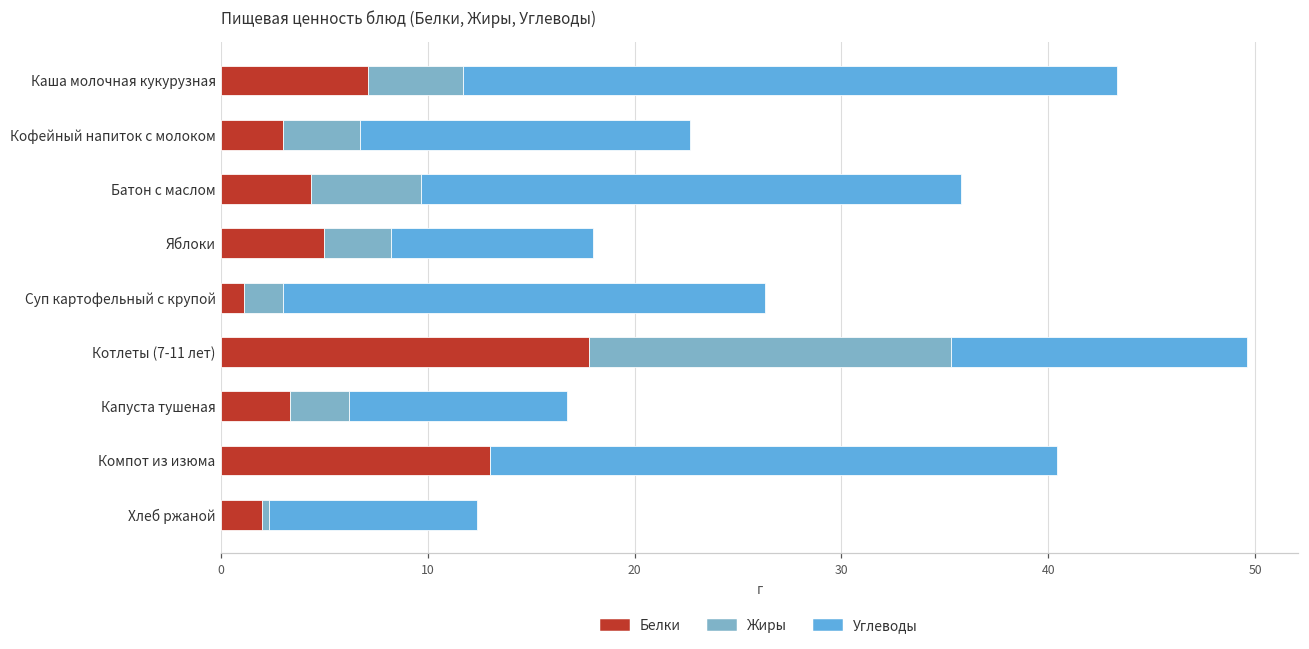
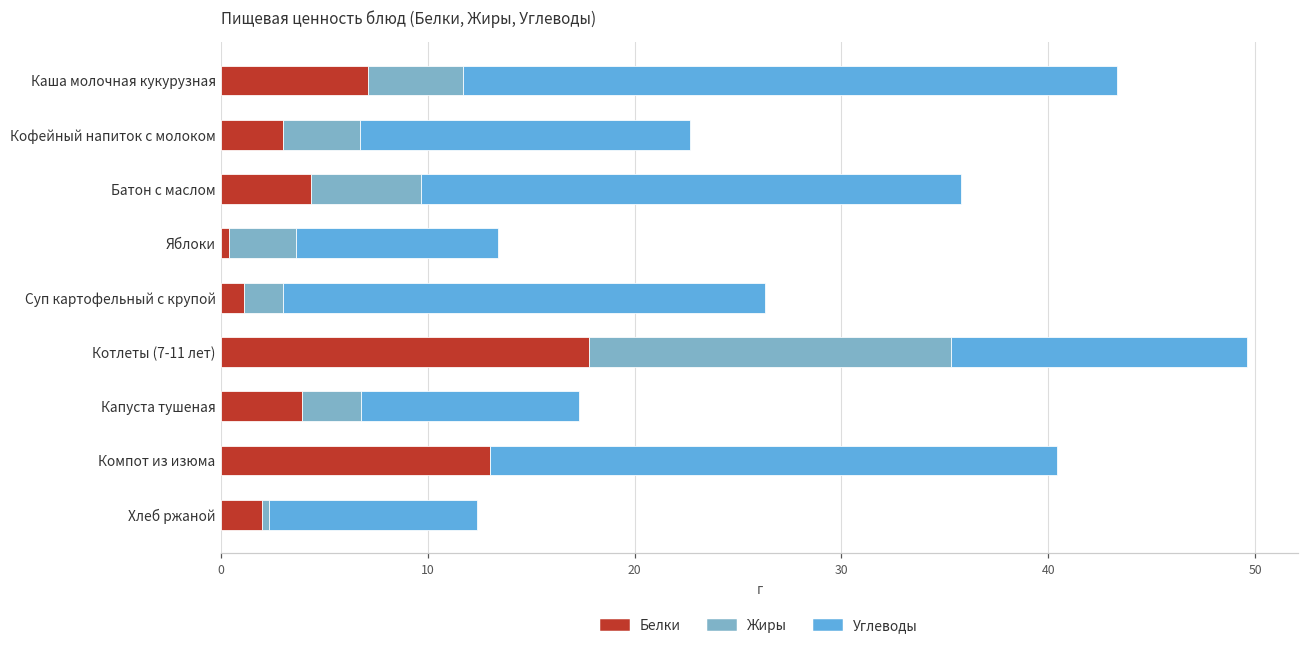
Белки, Яблоки: 5.0 -> 0.4
Белки, Капуста тушеная: 3.3 -> 3.9
